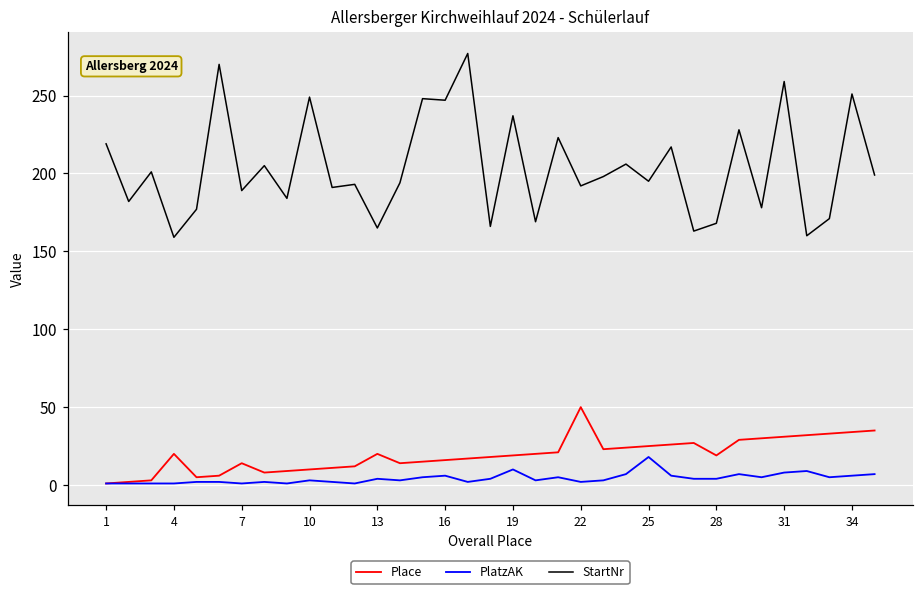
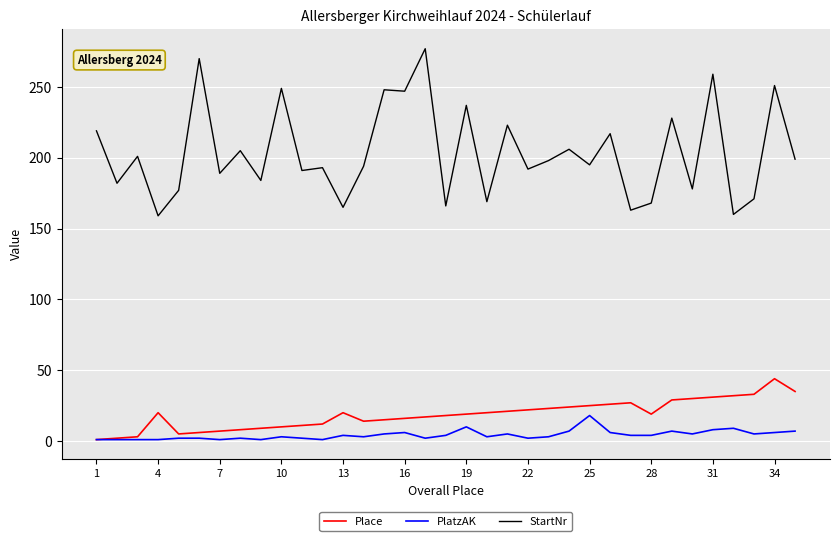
Place, 7: 14 -> 7
Place, 22: 50 -> 22
Place, 34: 34 -> 44
